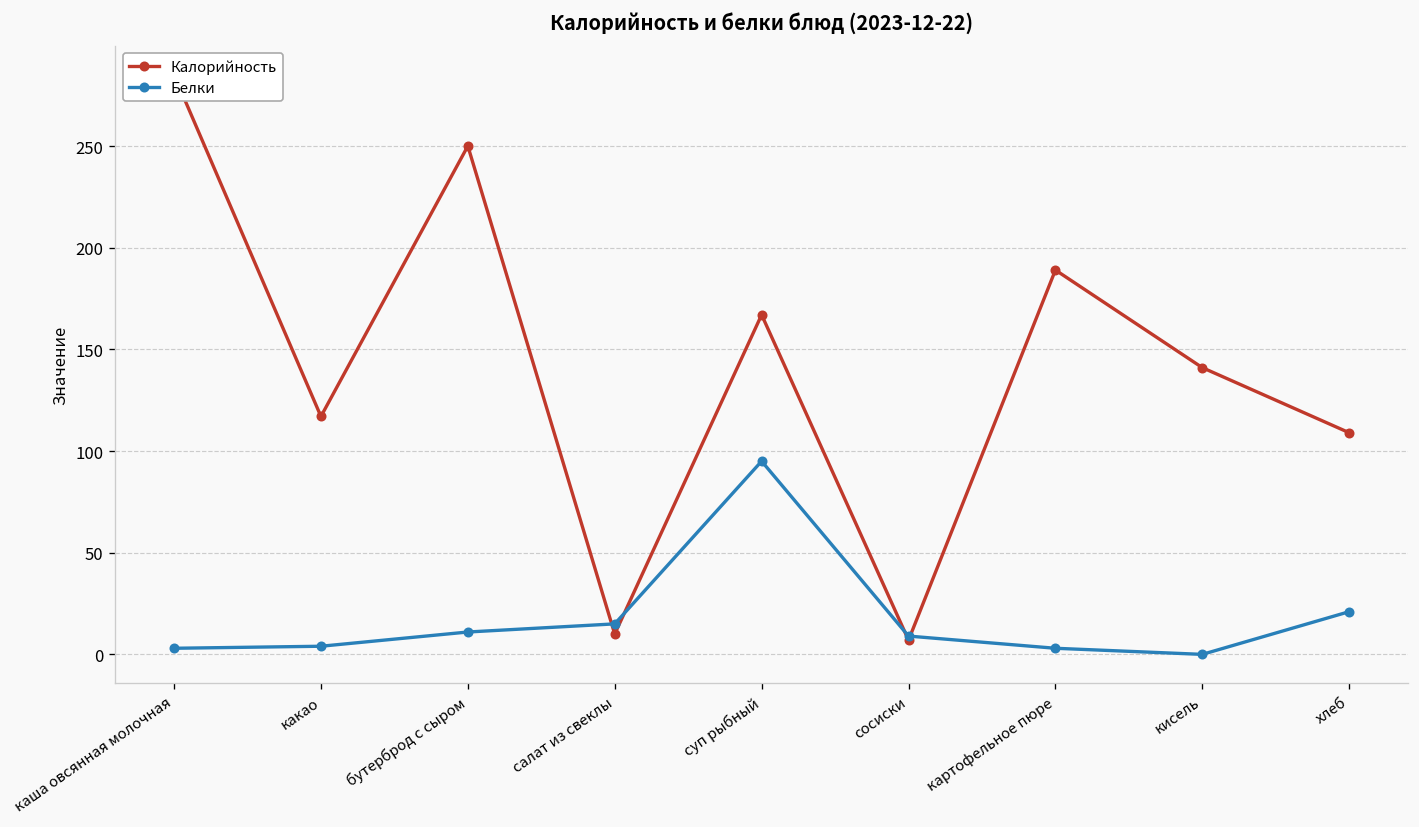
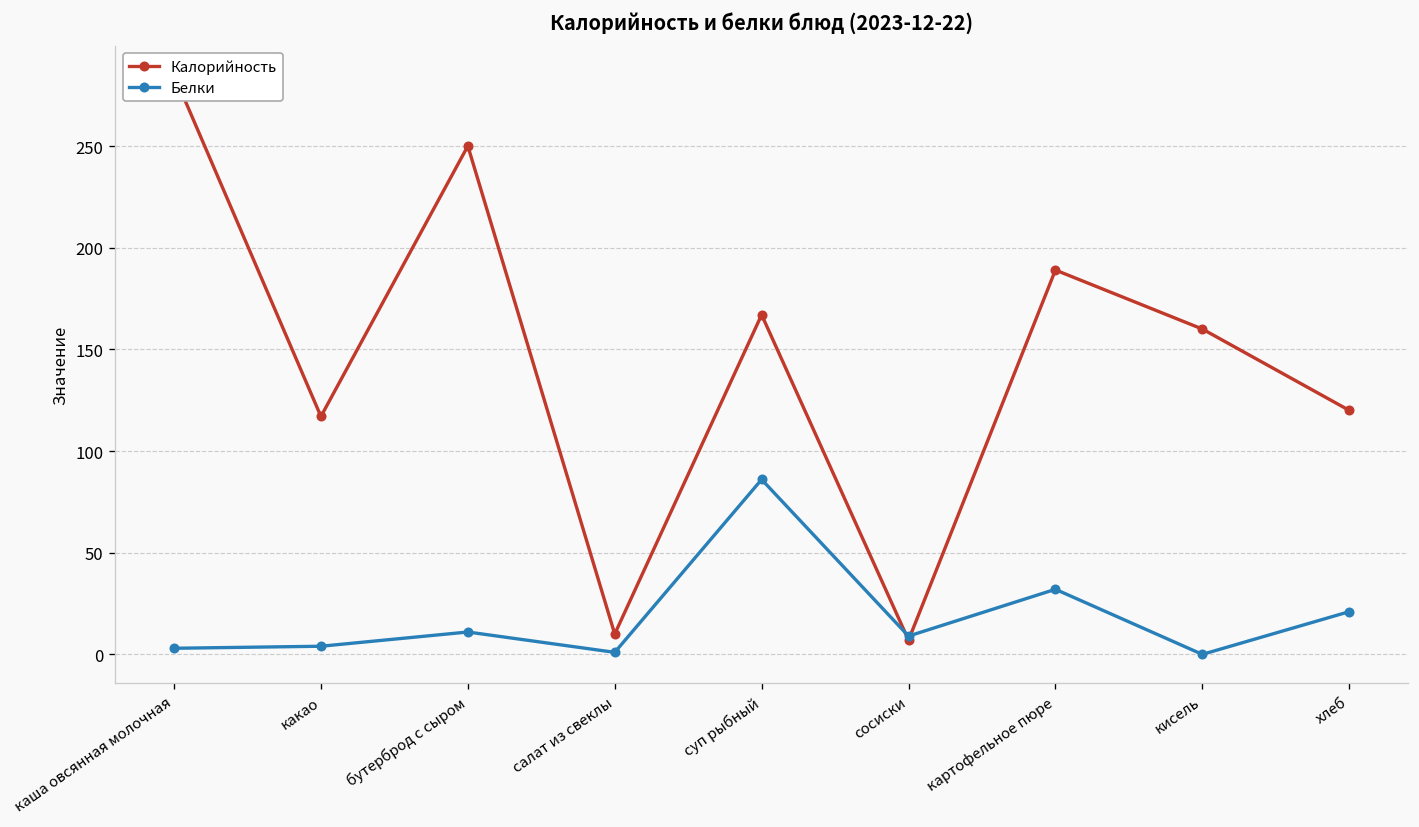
Белки, салат из свеклы: 15 -> 1
Белки, суп рыбный: 95 -> 86
Белки, картофельное пюре: 3 -> 32
Калорийность, кисель: 141 -> 160
Калорийность, хлеб: 109 -> 120
